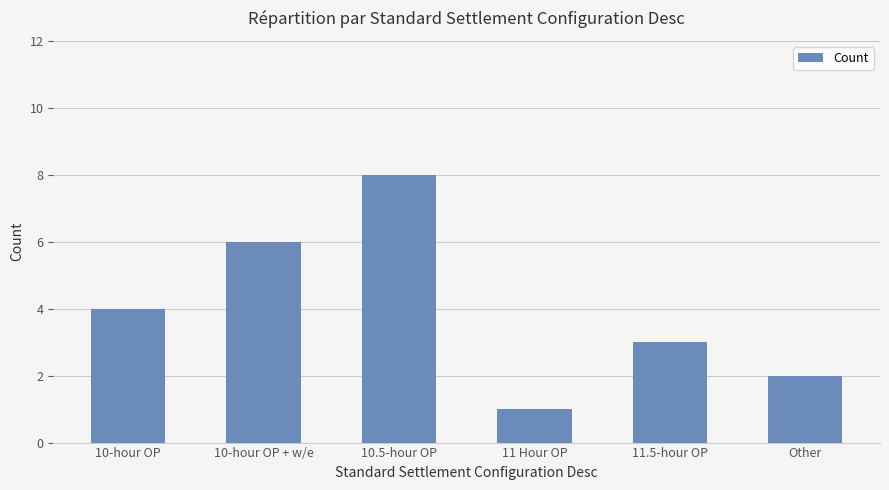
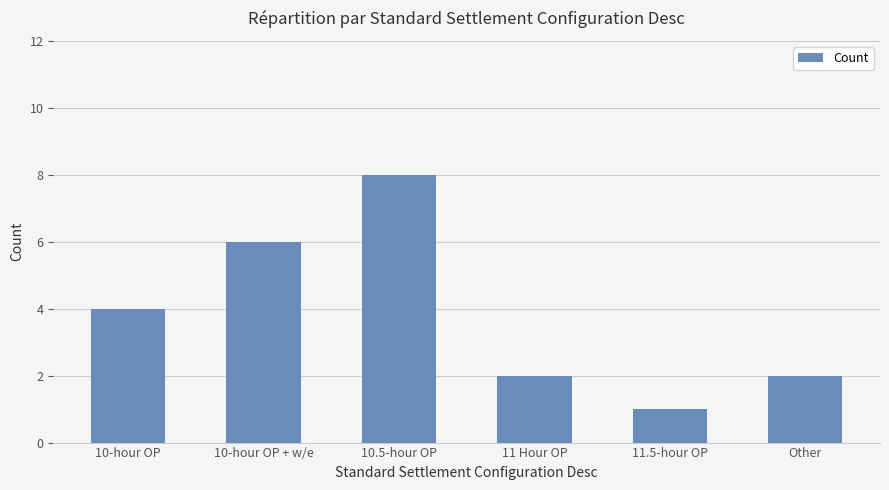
11 Hour OP: 1 -> 2
11.5-hour OP: 3 -> 1
